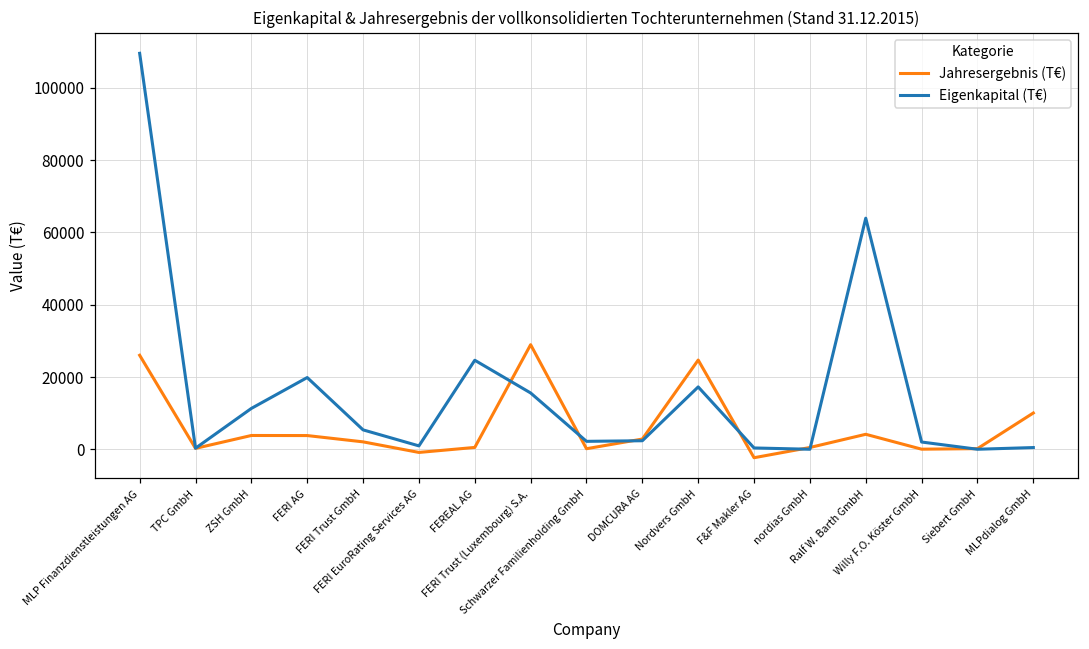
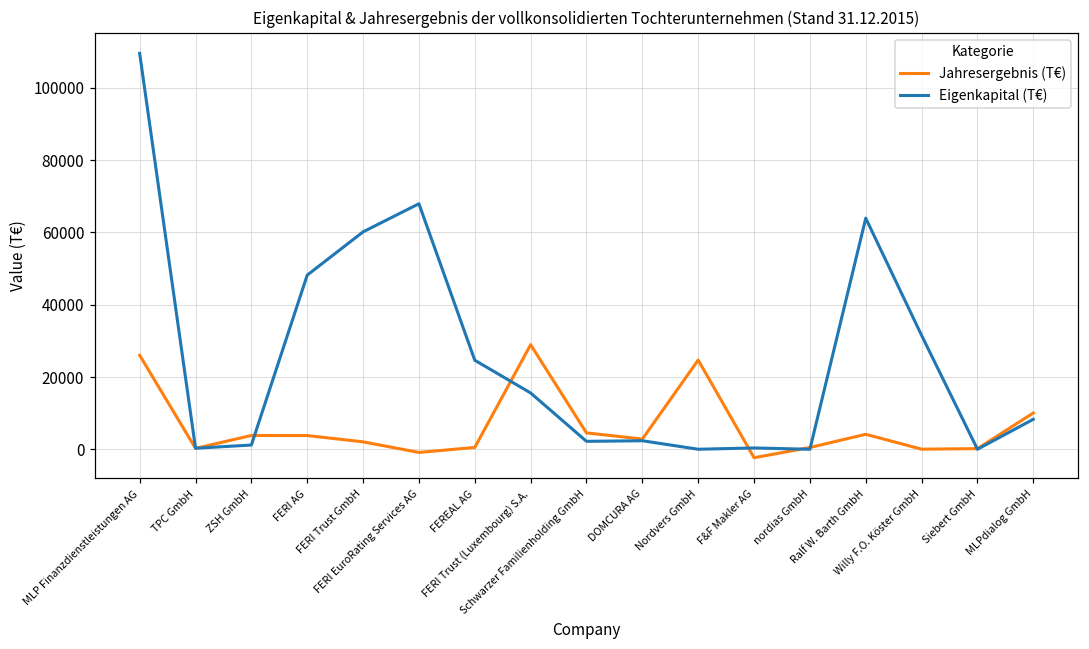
Eigenkapital (T€), ZSH GmbH: 11000 -> 1000
Eigenkapital (T€), FERI AG: 20000 -> 48000
Eigenkapital (T€), FERI Trust GmbH: 5000 -> 60000
Eigenkapital (T€), FERI EuroRating Services AG: 1000 -> 68000
Jahresergebnis (T€), Schwarzer Familienholding GmbH: 0 -> 5000
Eigenkapital (T€), Nordvers GmbH: 17000 -> 0
Eigenkapital (T€), Willy F.O. Köster GmbH: 2000 -> 32000
Eigenkapital (T€), MLPdialog GmbH: 0 -> 8000
